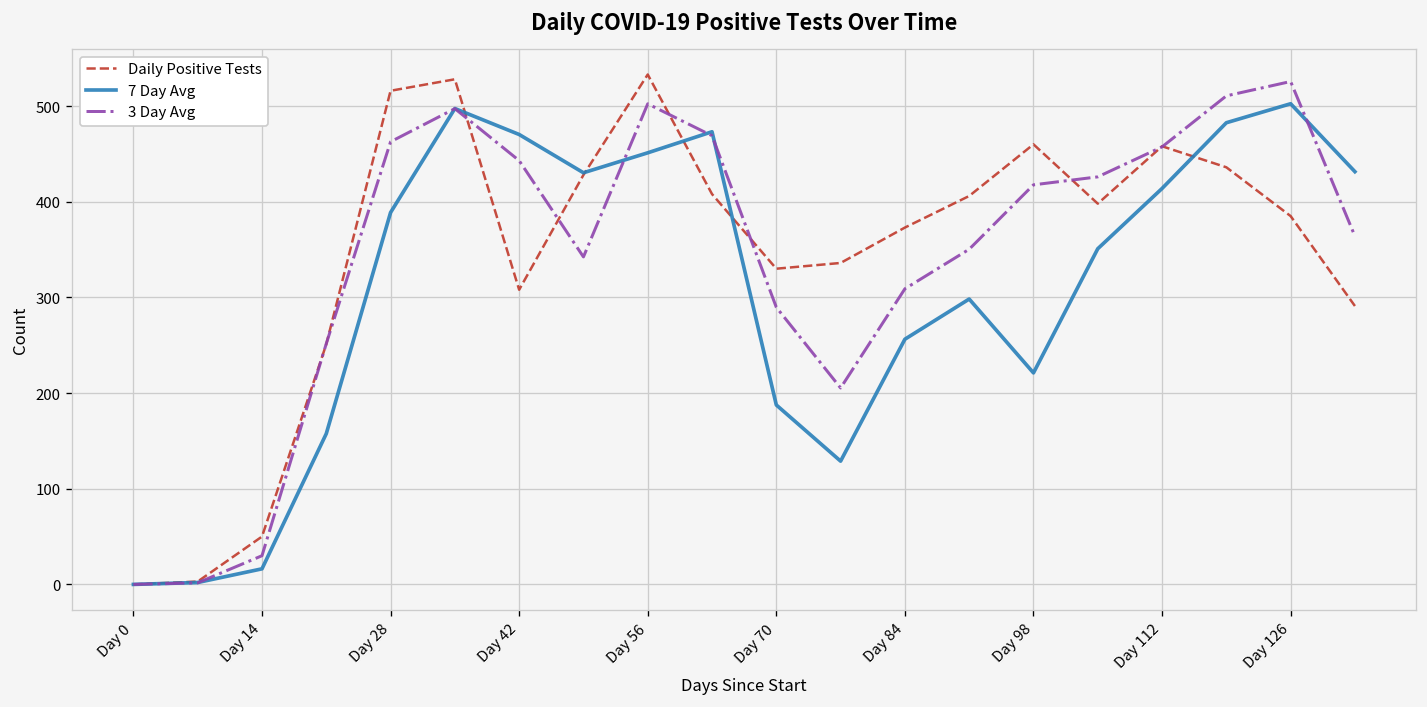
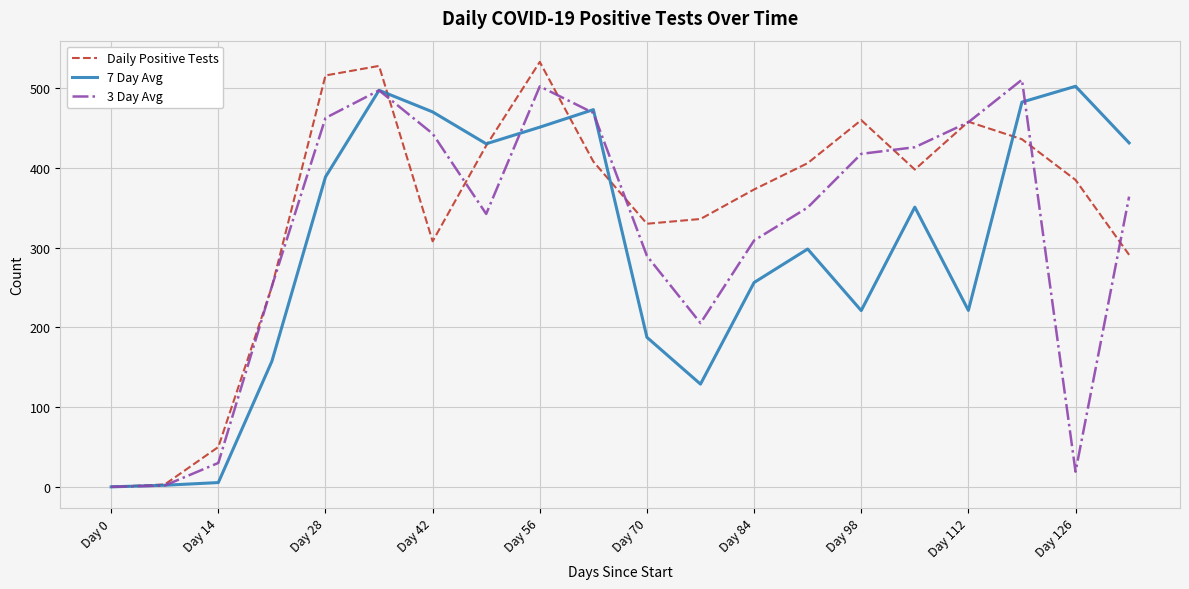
7 Day Avg, Day 14: 20 -> 10
7 Day Avg, Day 112: 410 -> 220
3 Day Avg, Day 126: 530 -> 20
